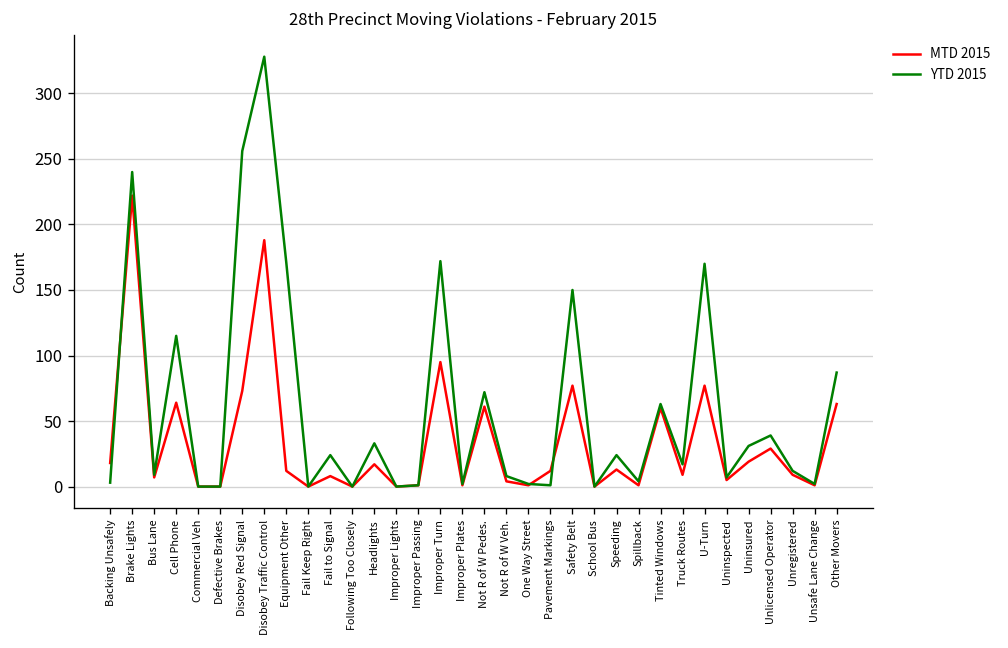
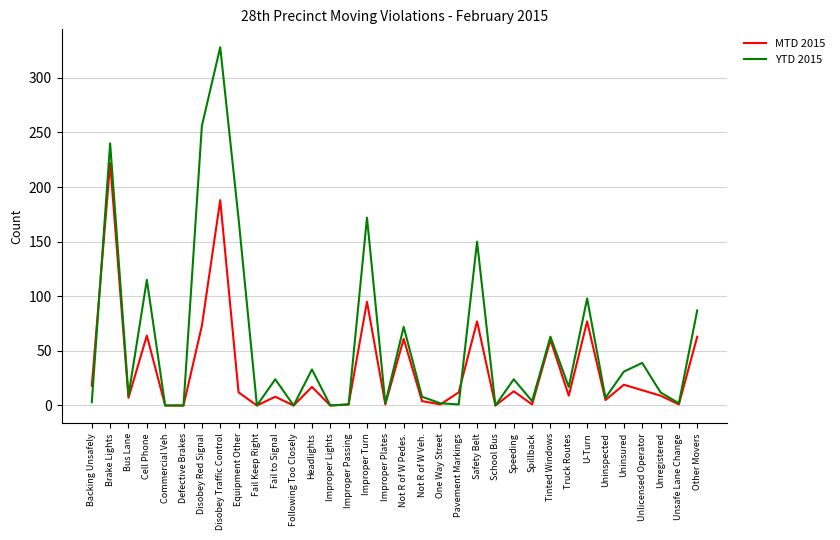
YTD 2015, U-Turn: 170 -> 98
MTD 2015, Unlicensed Operator: 29 -> 14
